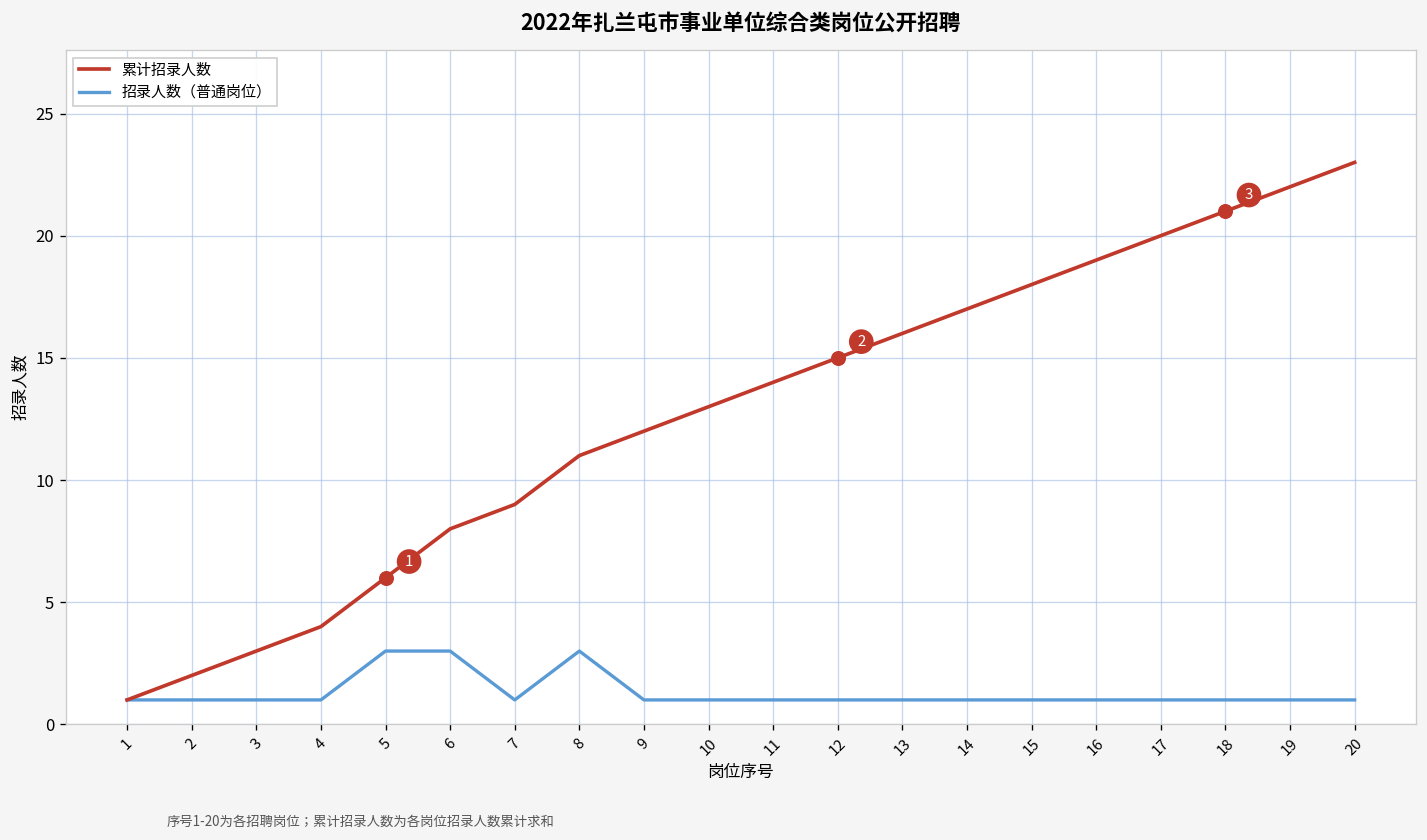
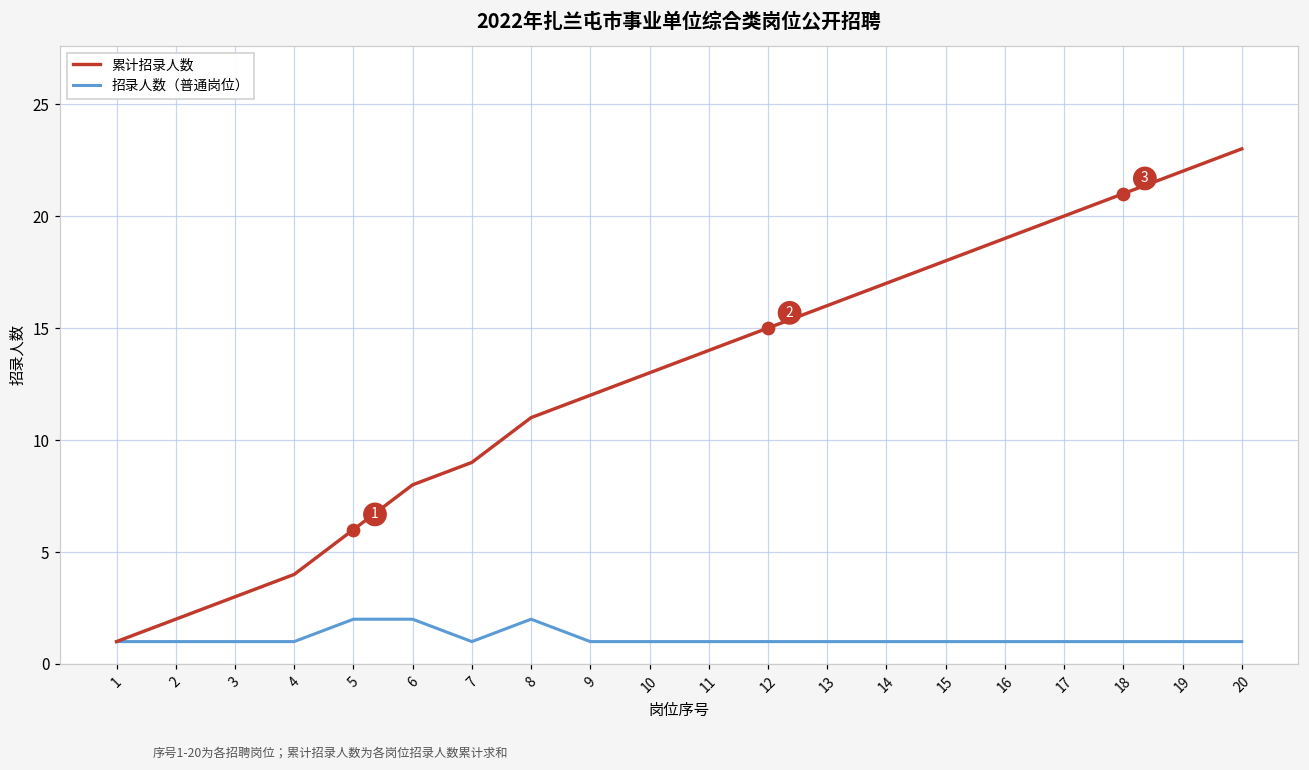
招录人数（普通岗位）, 5: 3 -> 2
招录人数（普通岗位）, 6: 3 -> 2
招录人数（普通岗位）, 8: 3 -> 2
